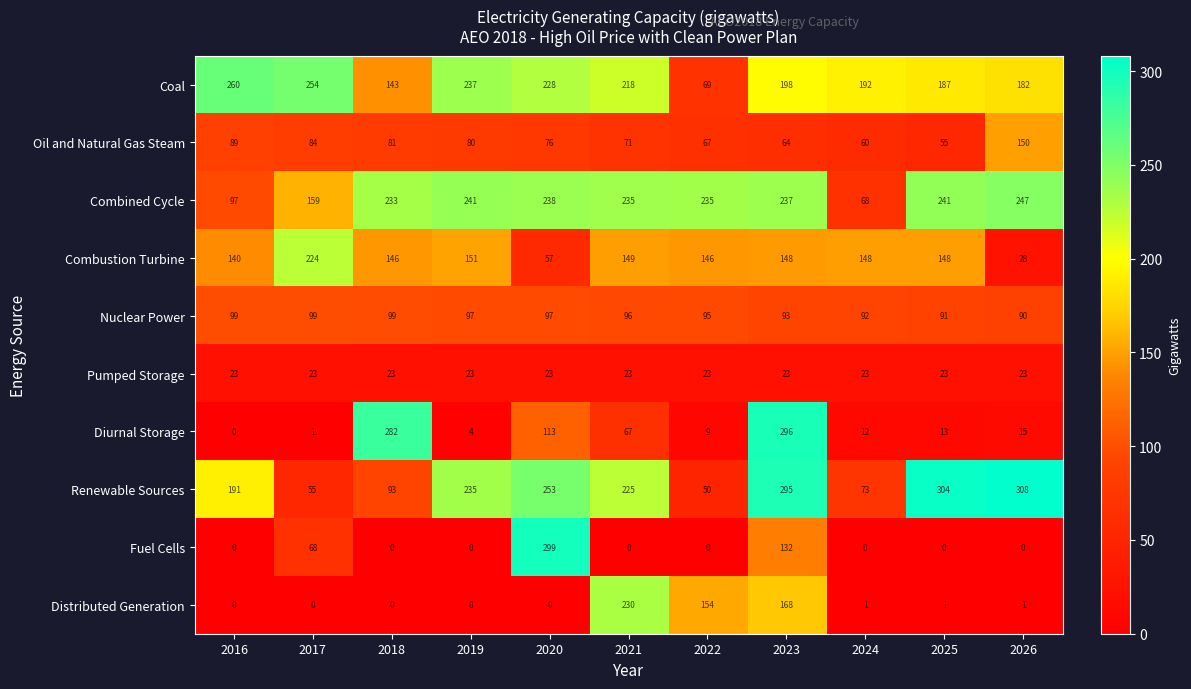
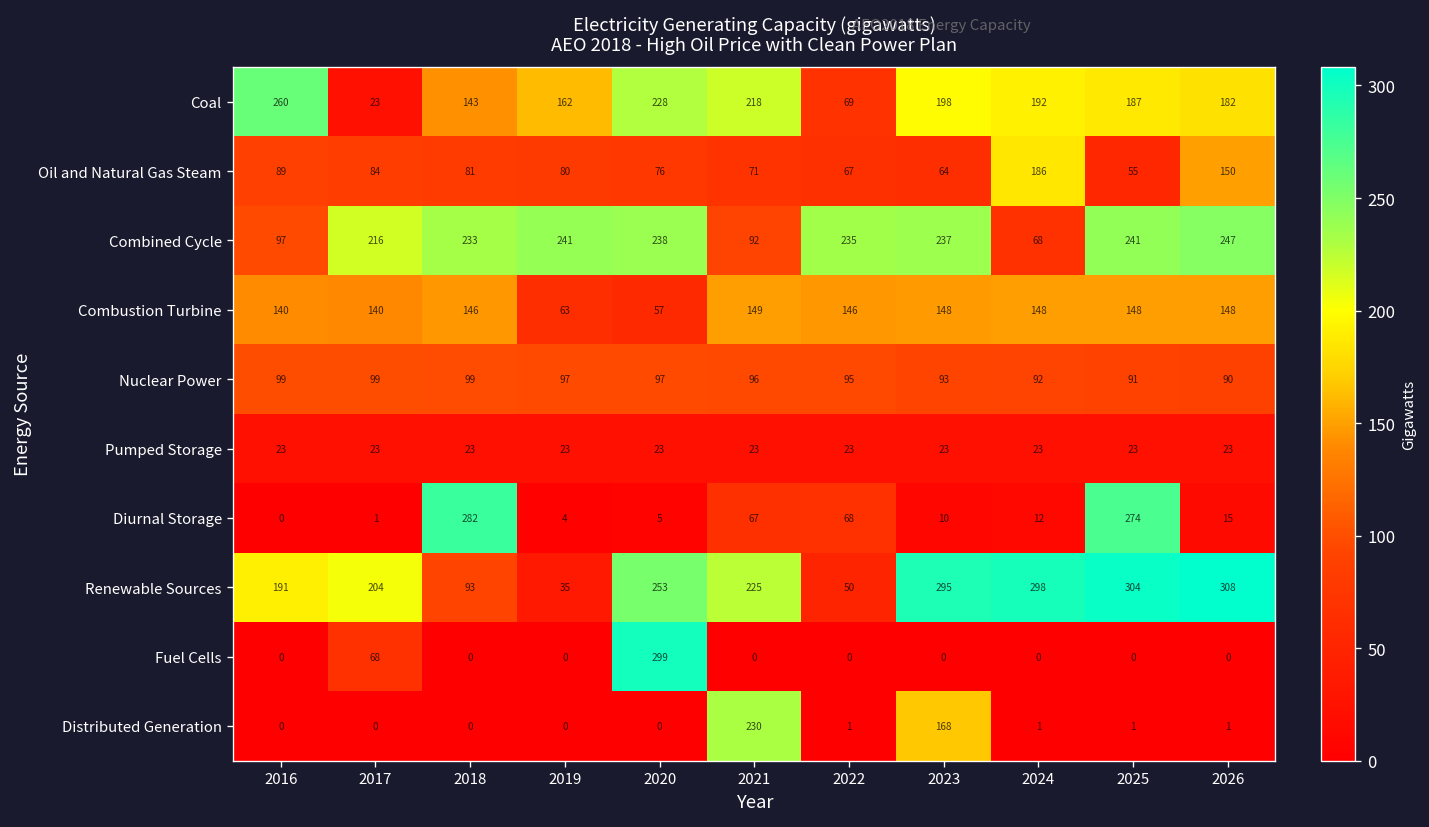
Coal, 2017: 254 -> 23
Coal, 2019: 237 -> 162
Oil and Natural Gas Steam, 2024: 60 -> 186
Combined Cycle, 2017: 159 -> 216
Combined Cycle, 2021: 235 -> 92
Combustion Turbine, 2017: 224 -> 140
Combustion Turbine, 2019: 151 -> 63
Combustion Turbine, 2026: 28 -> 148
Diurnal Storage, 2020: 113 -> 5
Diurnal Storage, 2022: 9 -> 68
Diurnal Storage, 2023: 296 -> 10
Diurnal Storage, 2025: 13 -> 274
Renewable Sources, 2017: 55 -> 204
Renewable Sources, 2019: 235 -> 35
Renewable Sources, 2024: 73 -> 298
Fuel Cells, 2023: 132 -> 0
Distributed Generation, 2022: 154 -> 1
